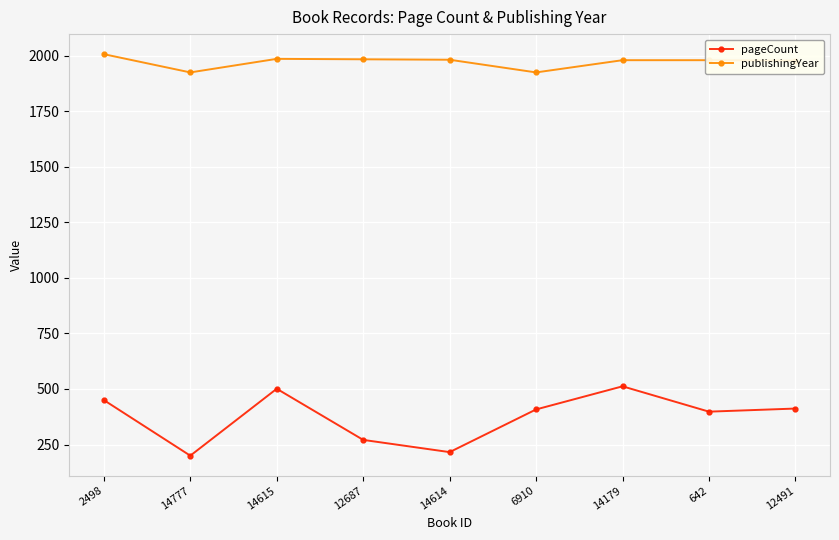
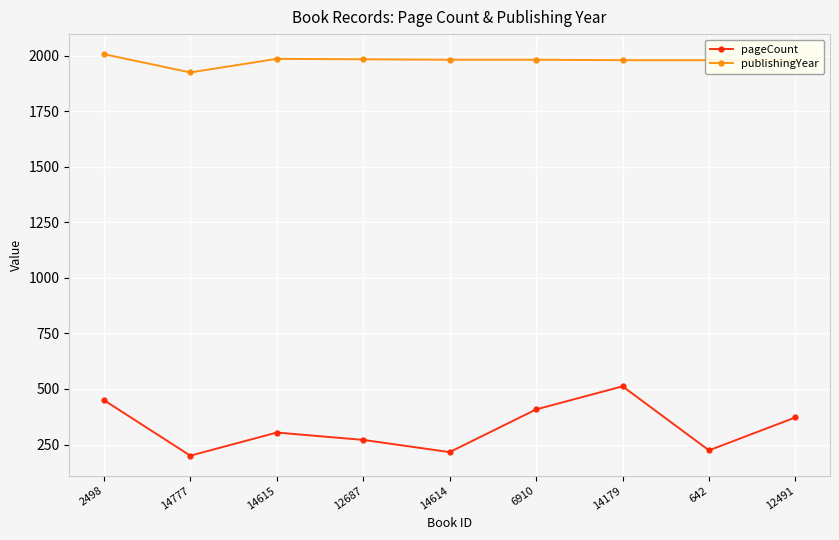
pageCount, 14615: 500 -> 300
publishingYear, 6910: 1920 -> 1980
pageCount, 642: 400 -> 220
pageCount, 12491: 410 -> 370
